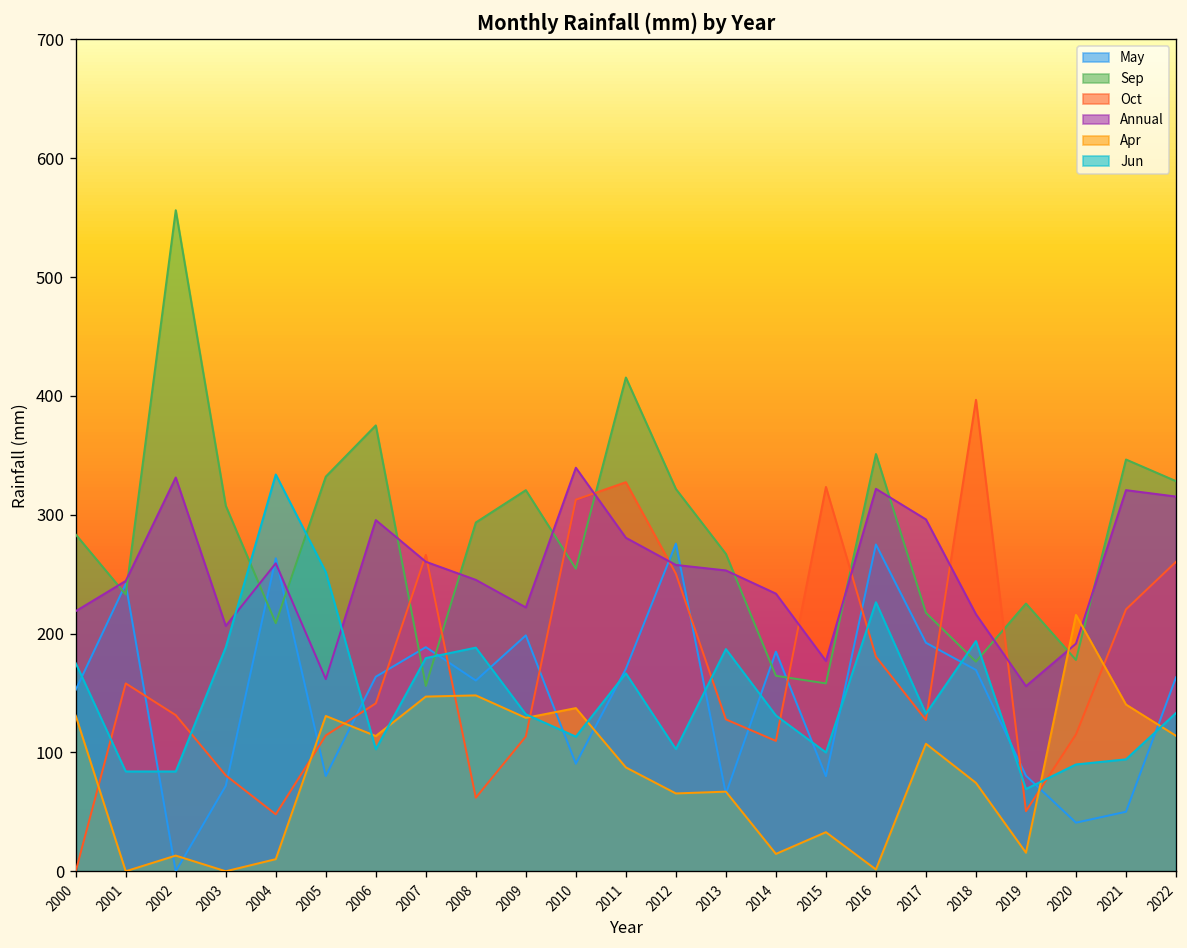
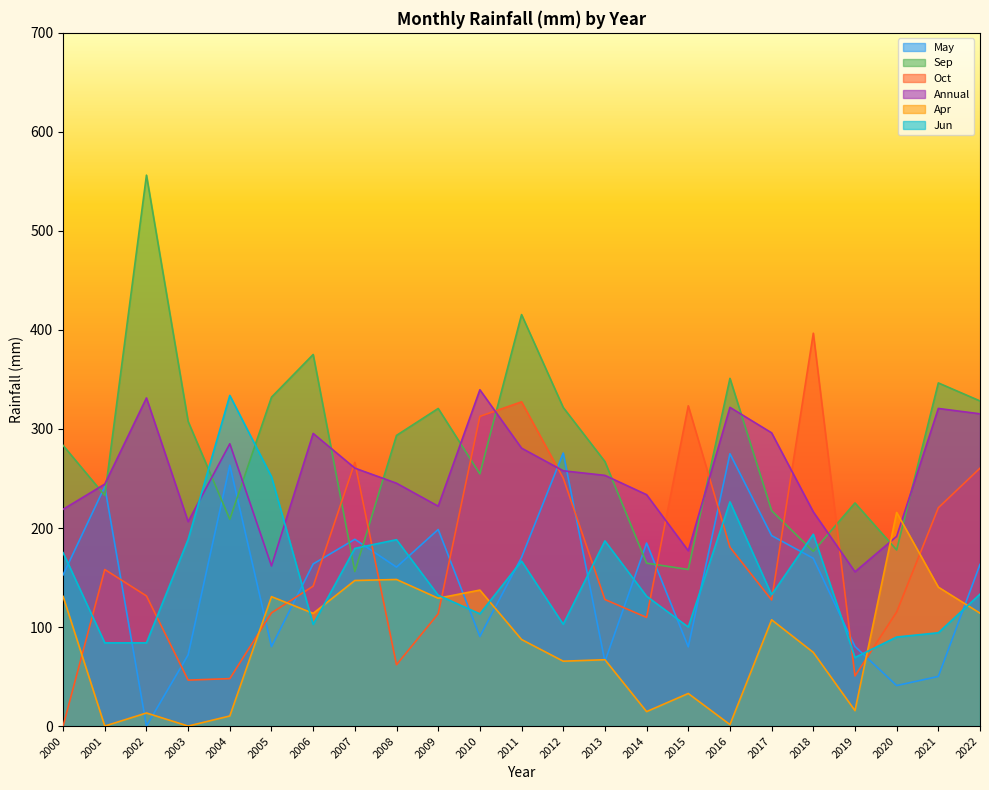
Oct, 2003: 80 -> 50
Annual, 2004: 260 -> 290
